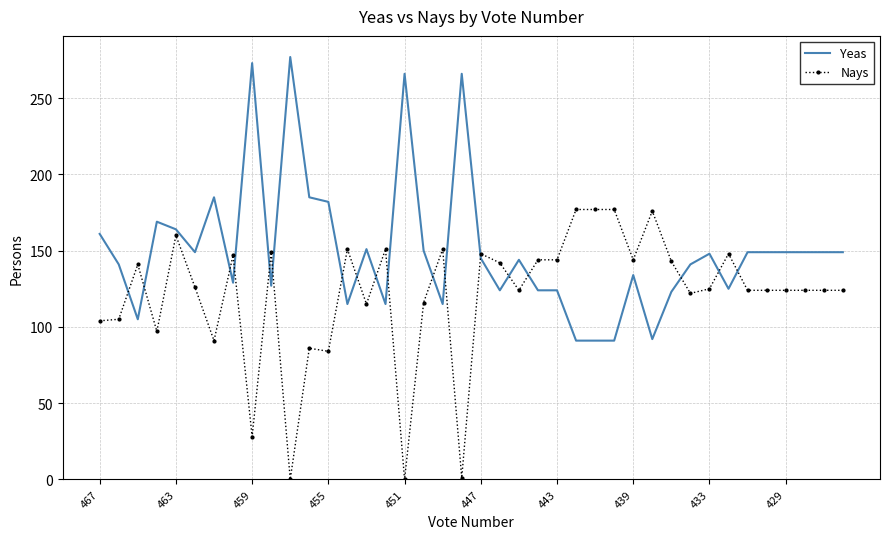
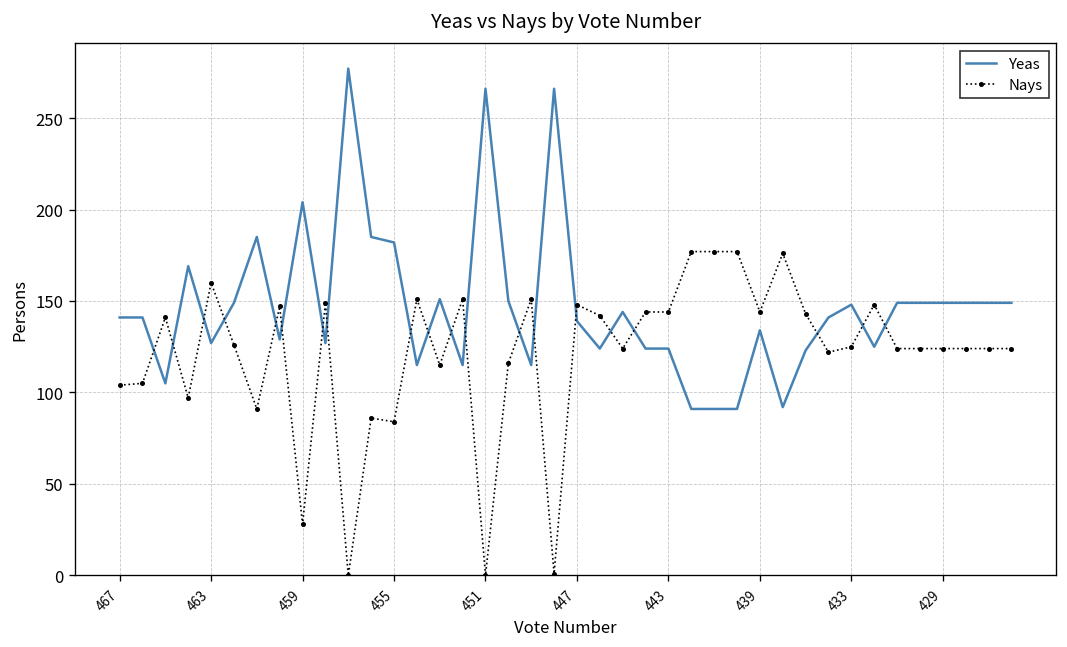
Yeas, 467: 161 -> 141
Yeas, 463: 164 -> 127
Yeas, 459: 273 -> 204
Yeas, 447: 145 -> 139
